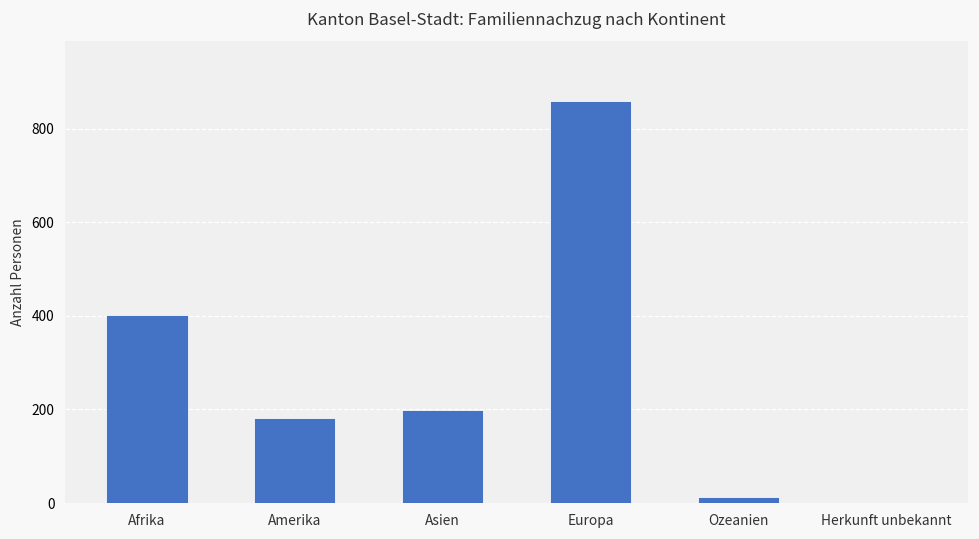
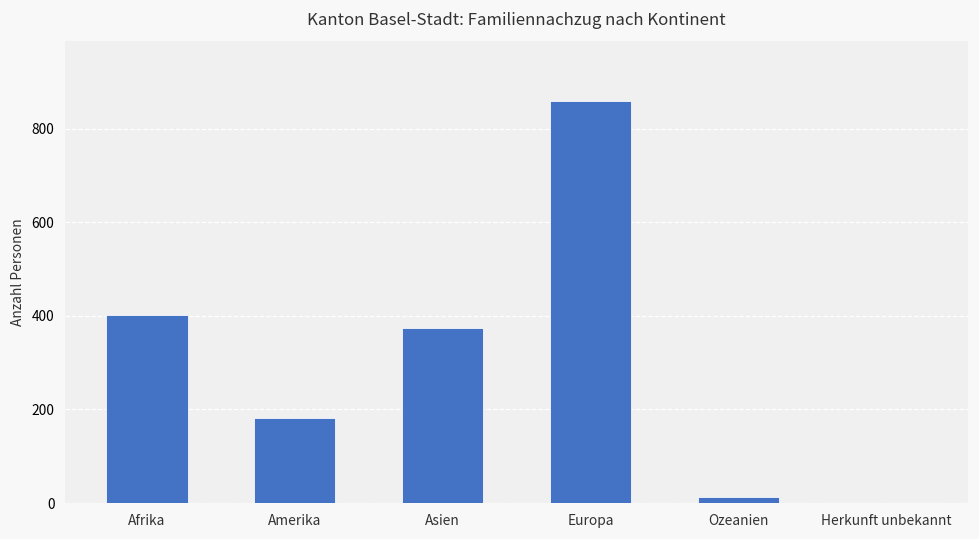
Asien: 200 -> 370
